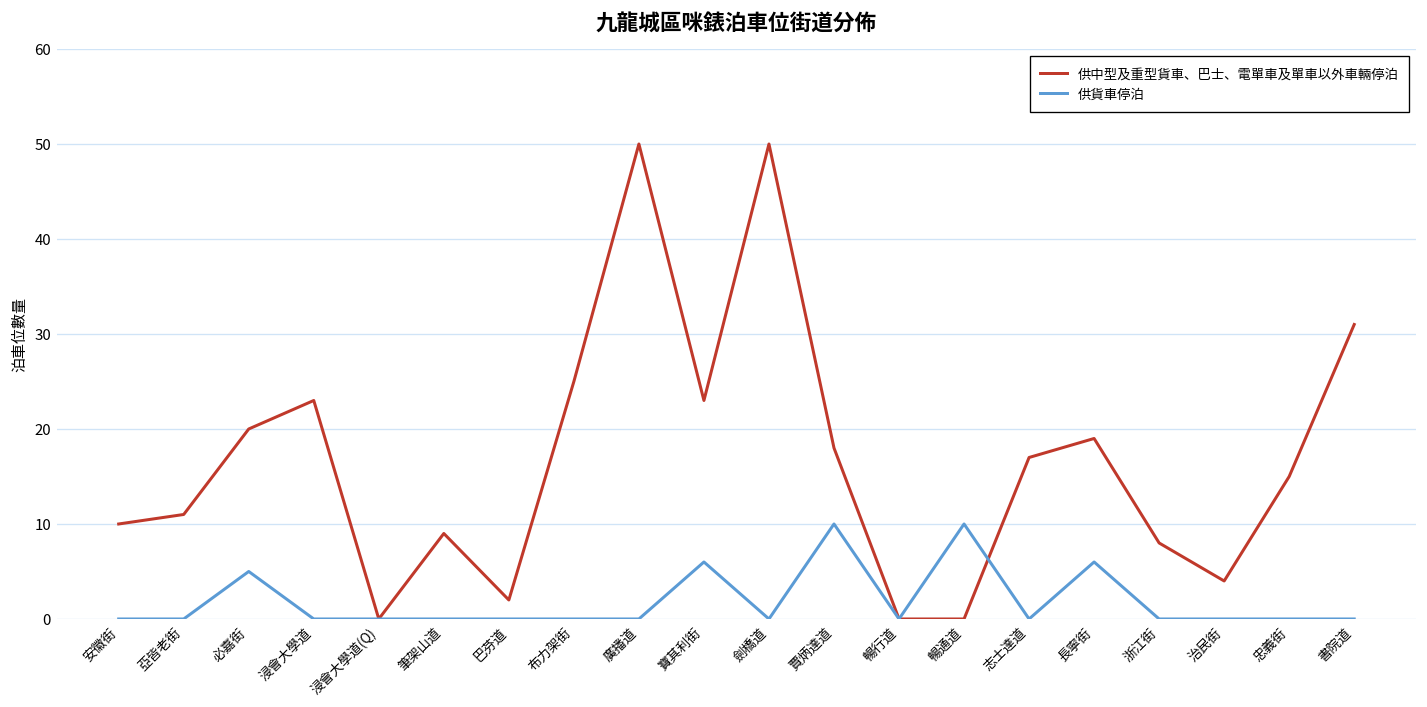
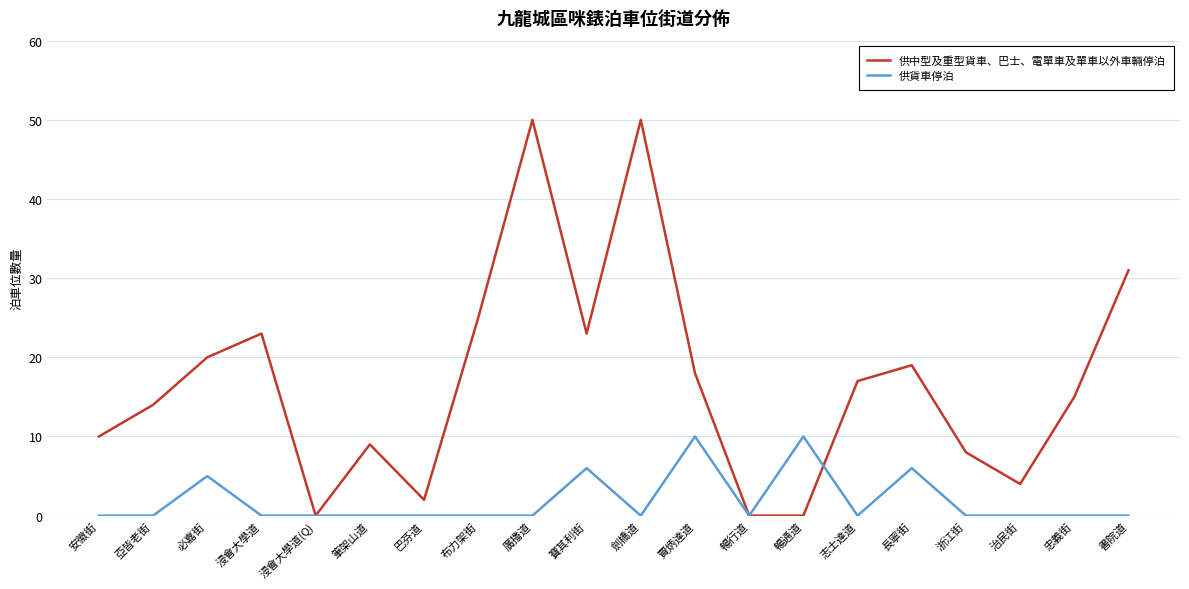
供中型及重型貨車、巴士、電單車及單車以外車輛停泊, 亞皆老街: 11 -> 14
